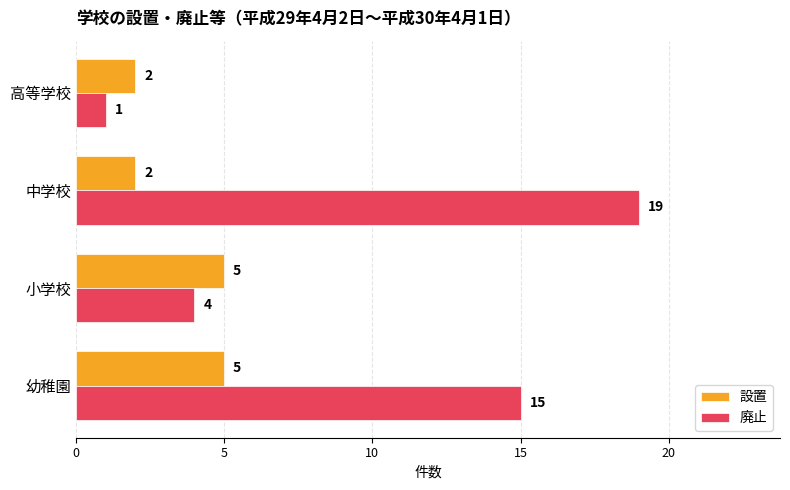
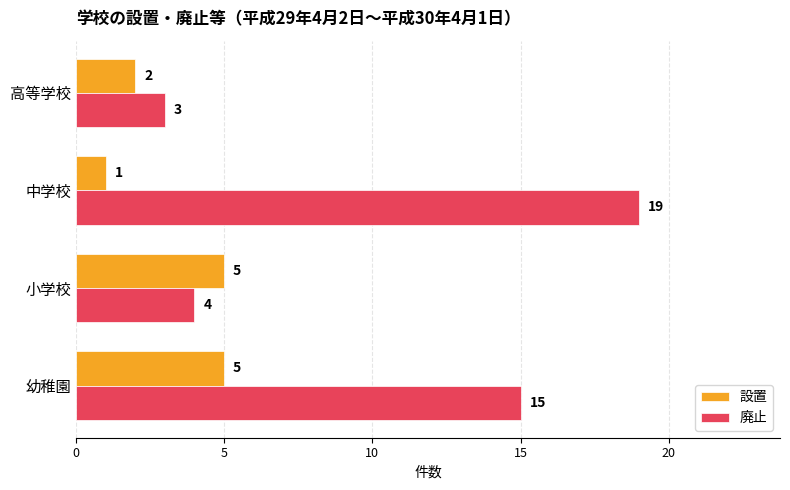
廃止, 高等学校: 1 -> 3
設置, 中学校: 2 -> 1
